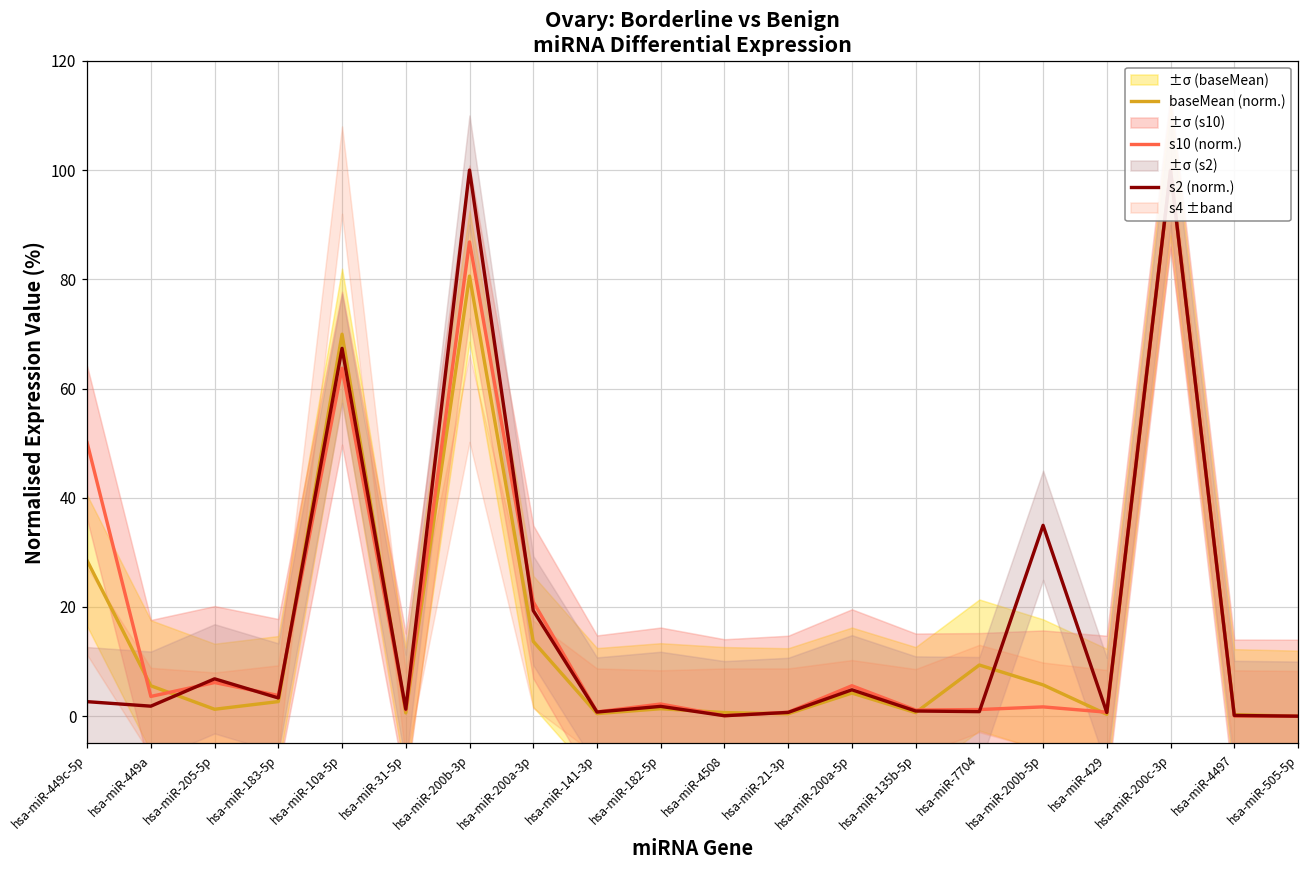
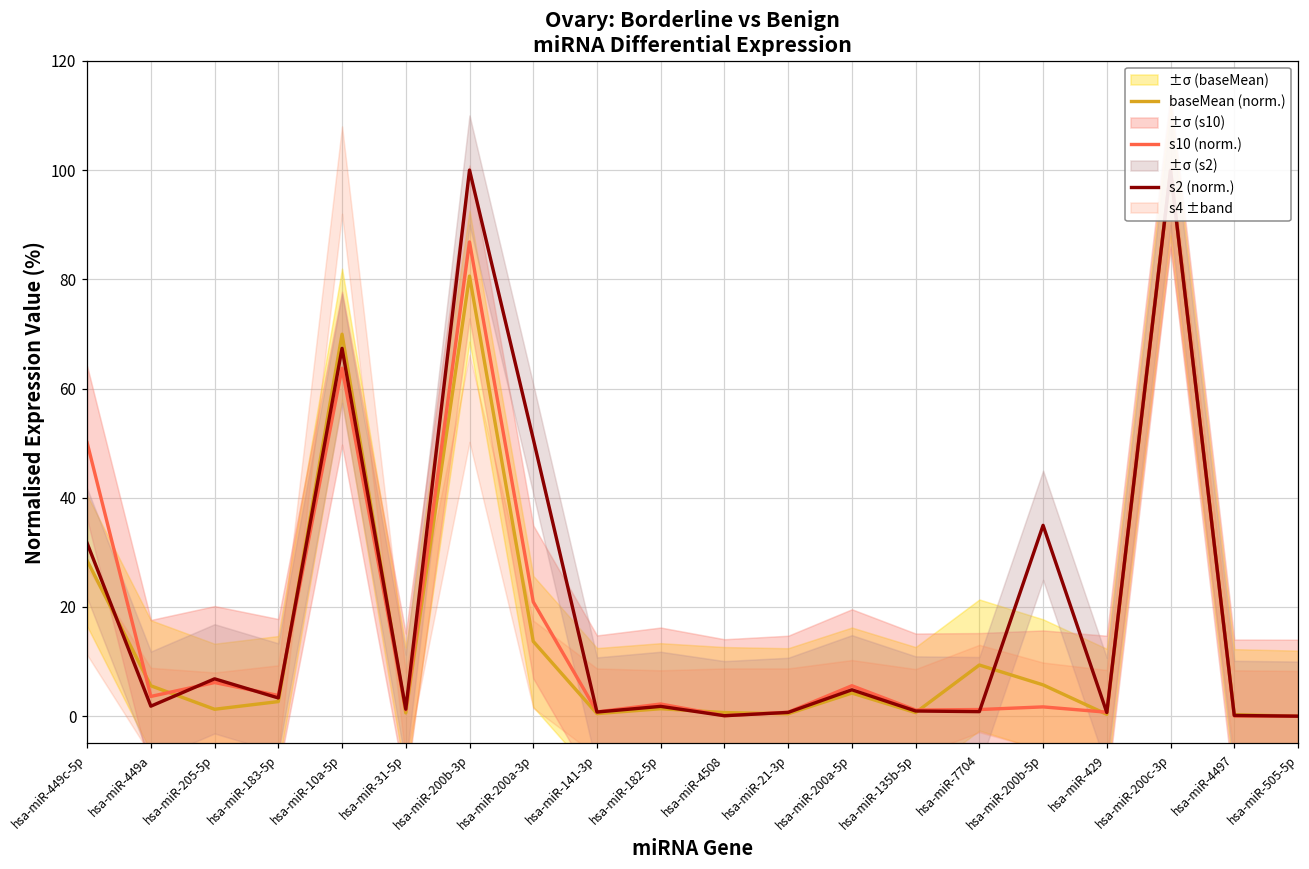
s2 (norm.), hsa-miR-449c-5p: 3 -> 32
s2 (norm.), hsa-miR-200a-3p: 19 -> 51
